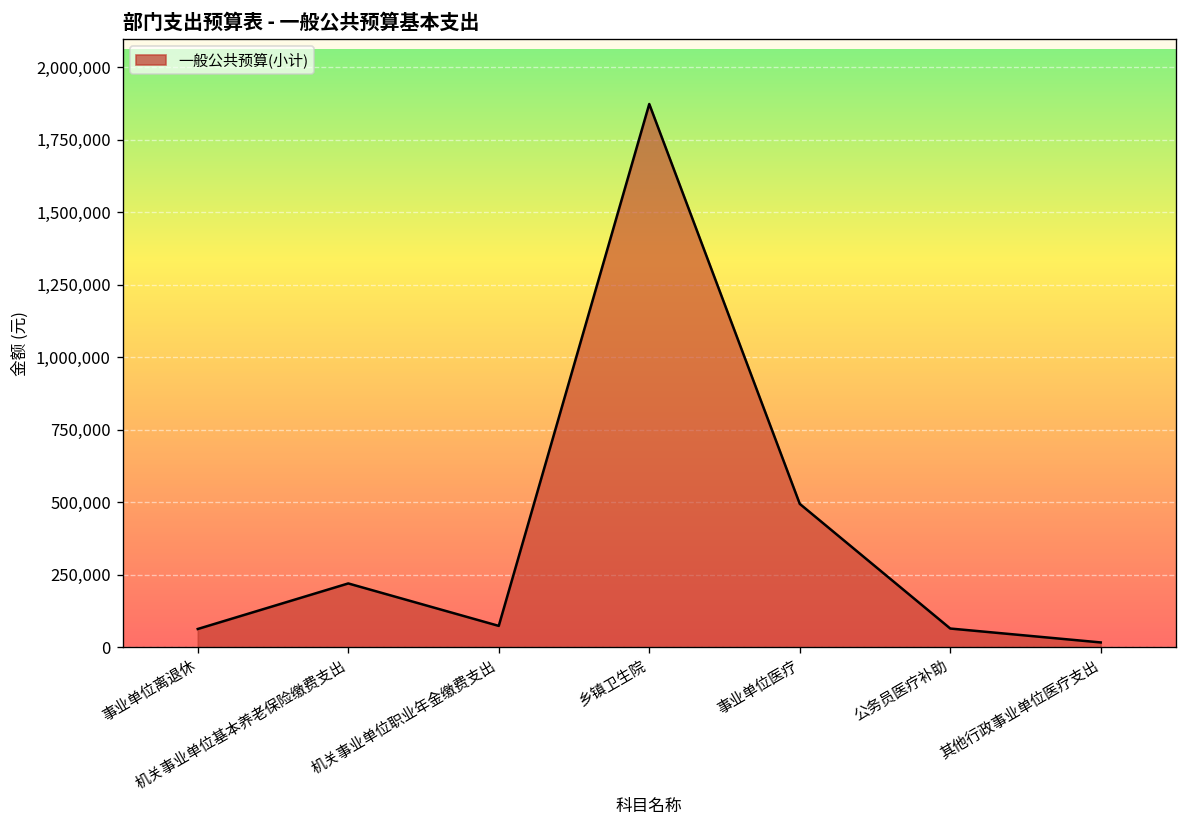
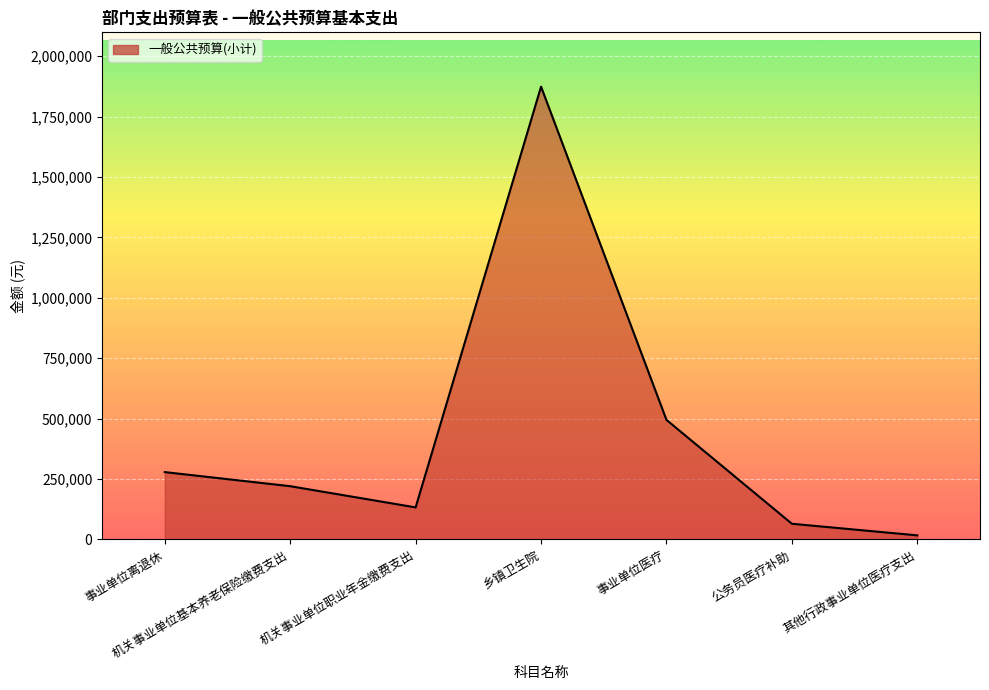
事业单位离退休: 60,000 -> 280,000
机关事业单位职业年金缴费支出: 70,000 -> 130,000
